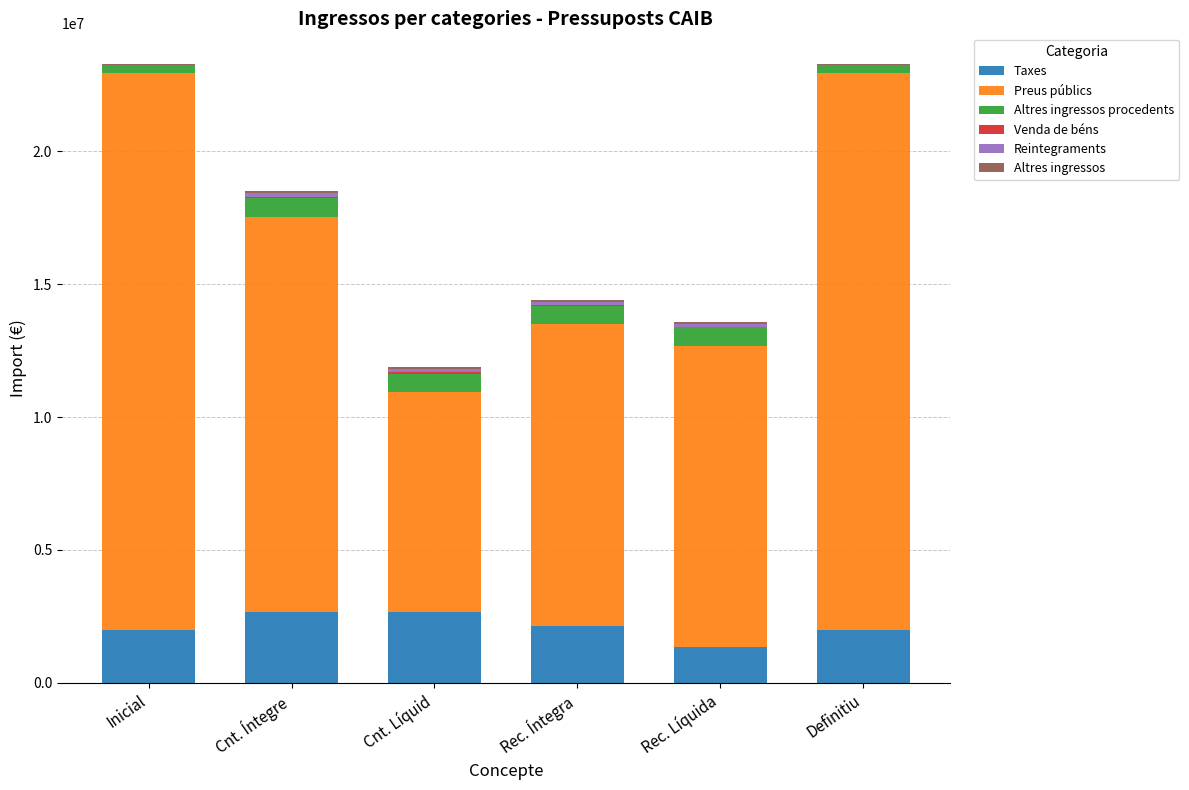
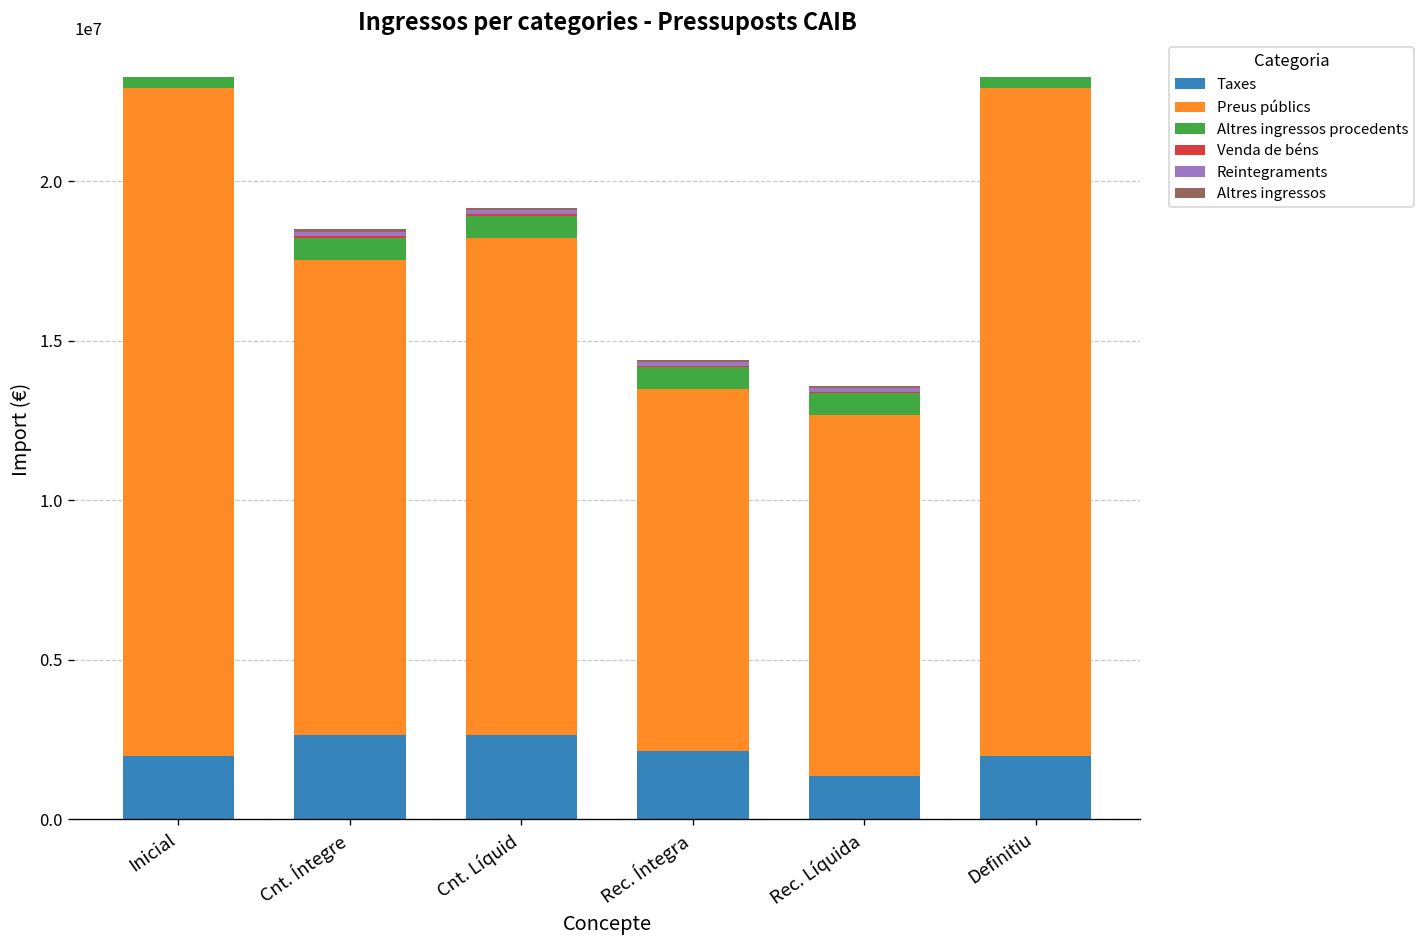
Preus públics, Cnt. Líquid: 8300000 -> 15600000
